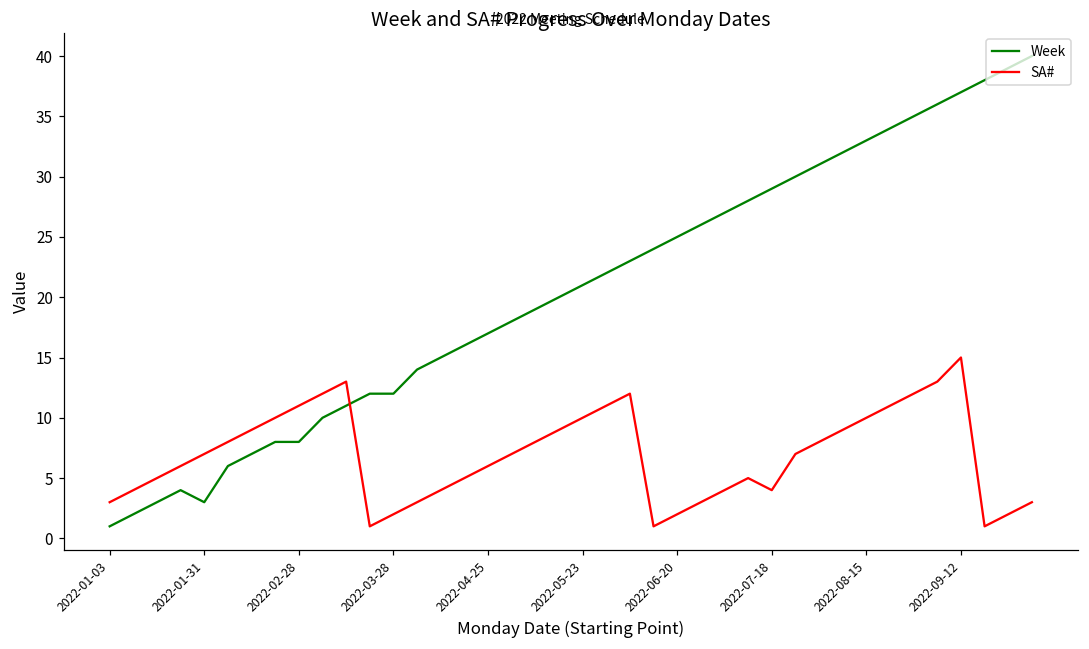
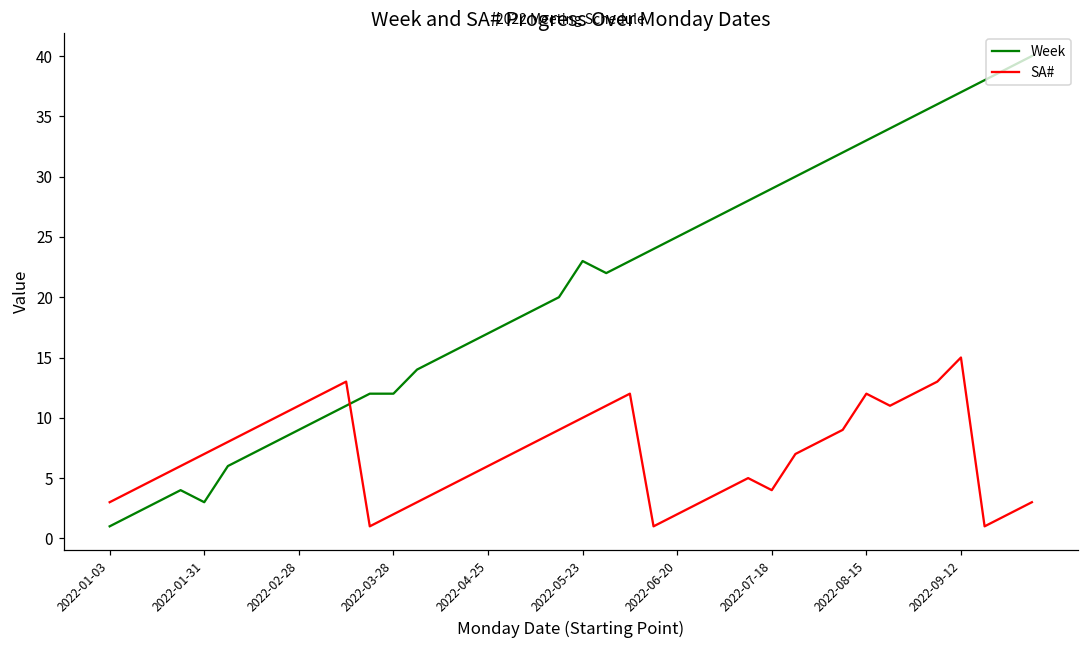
Week, 2022-02-28: 8 -> 9
Week, 2022-05-23: 21 -> 23
SA#, 2022-08-15: 10 -> 12
